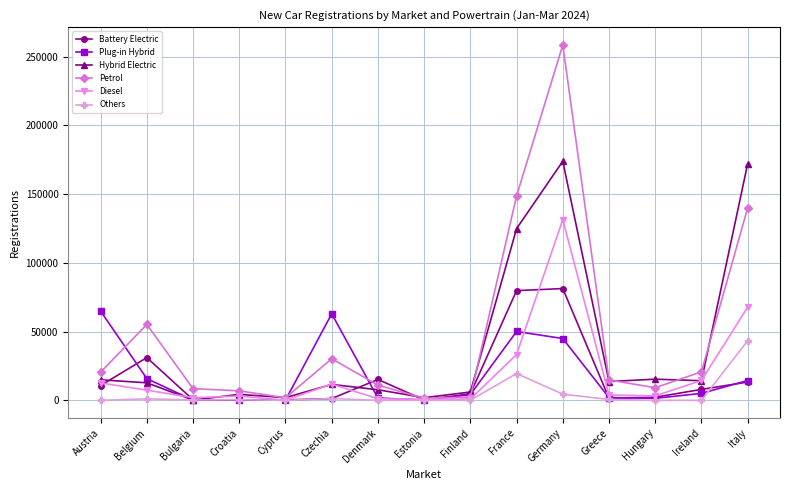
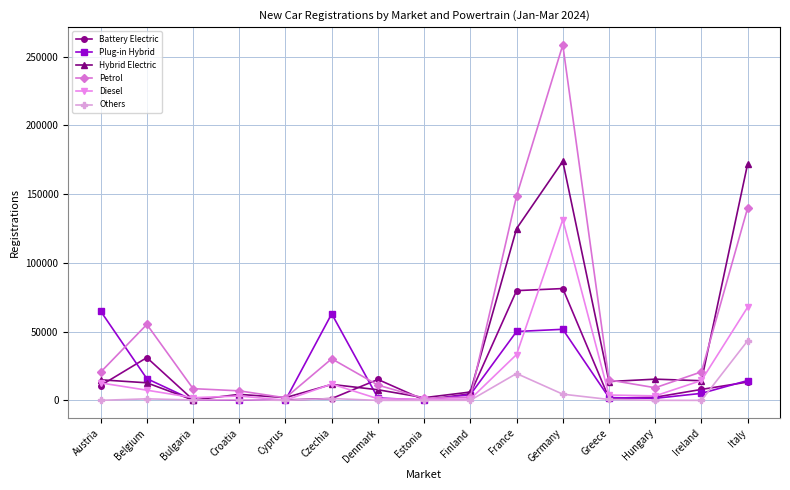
Plug-in Hybrid, Germany: 45000 -> 52000
